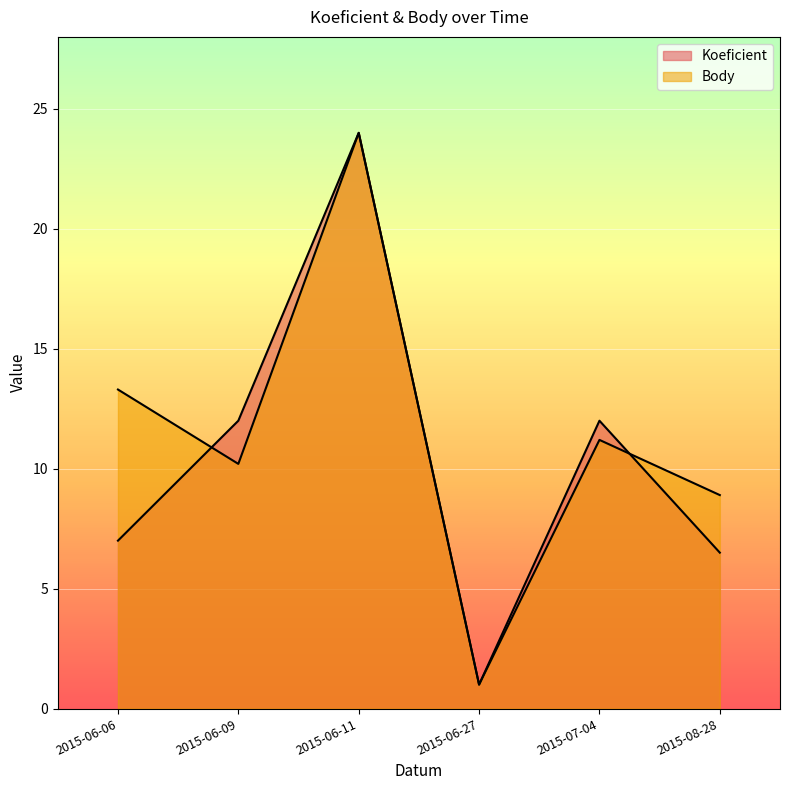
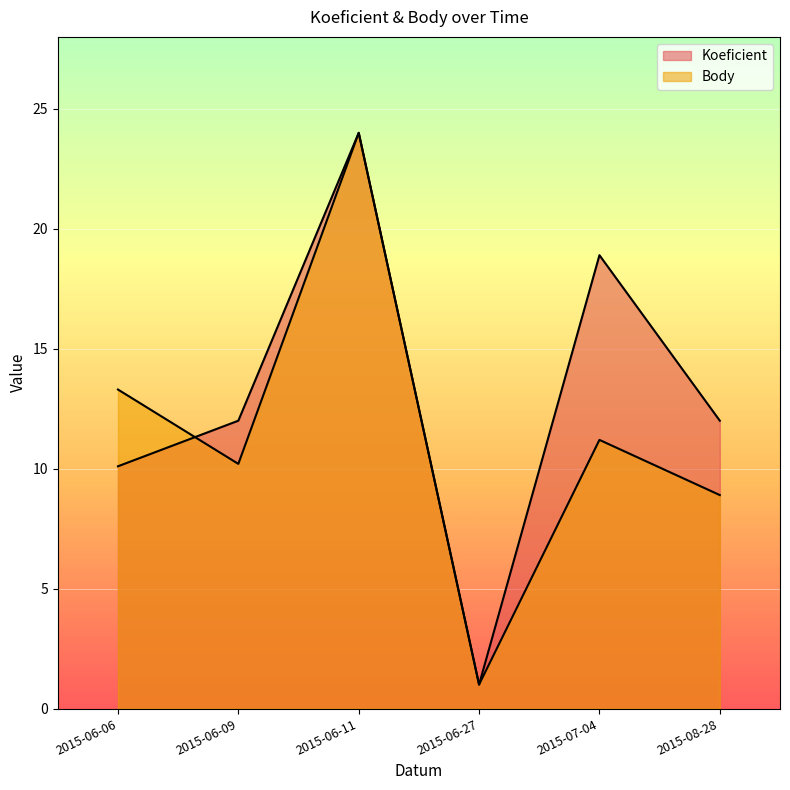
Koeficient, 2015-06-06: 7.0 -> 10.1
Koeficient, 2015-07-04: 12.0 -> 18.9
Koeficient, 2015-08-28: 6.5 -> 12.0
